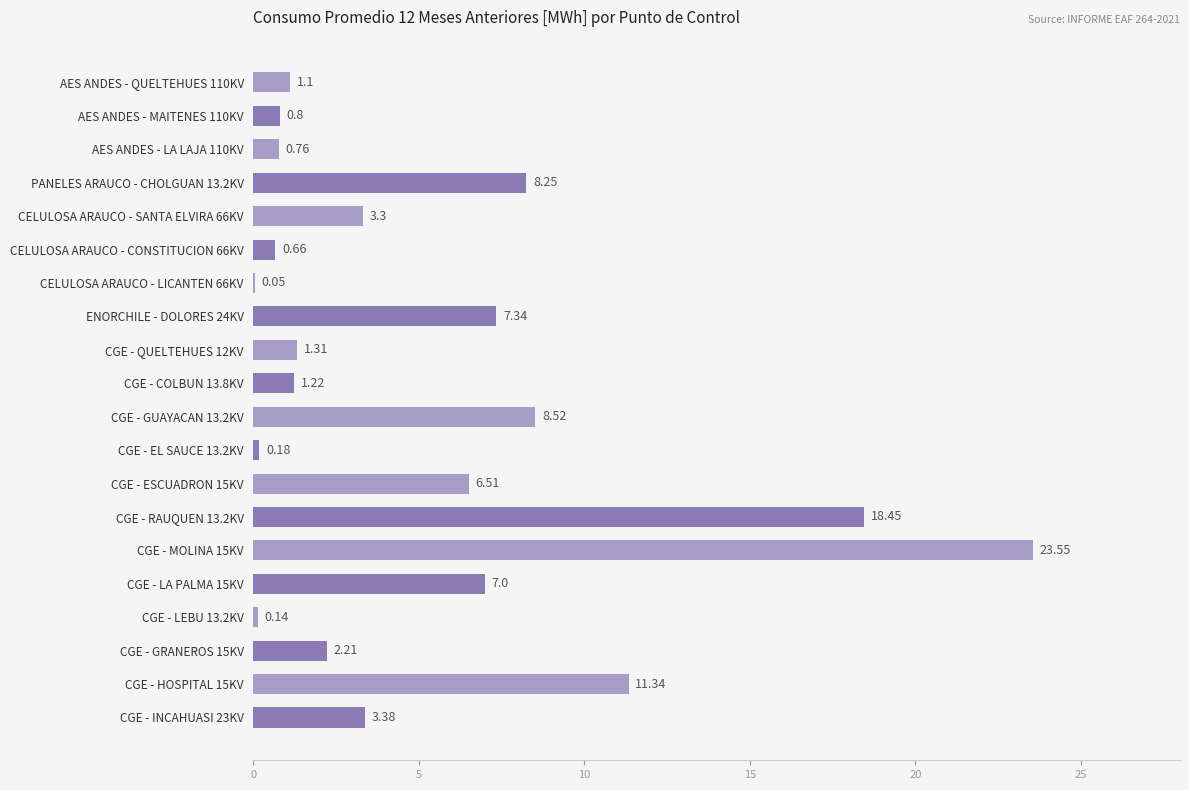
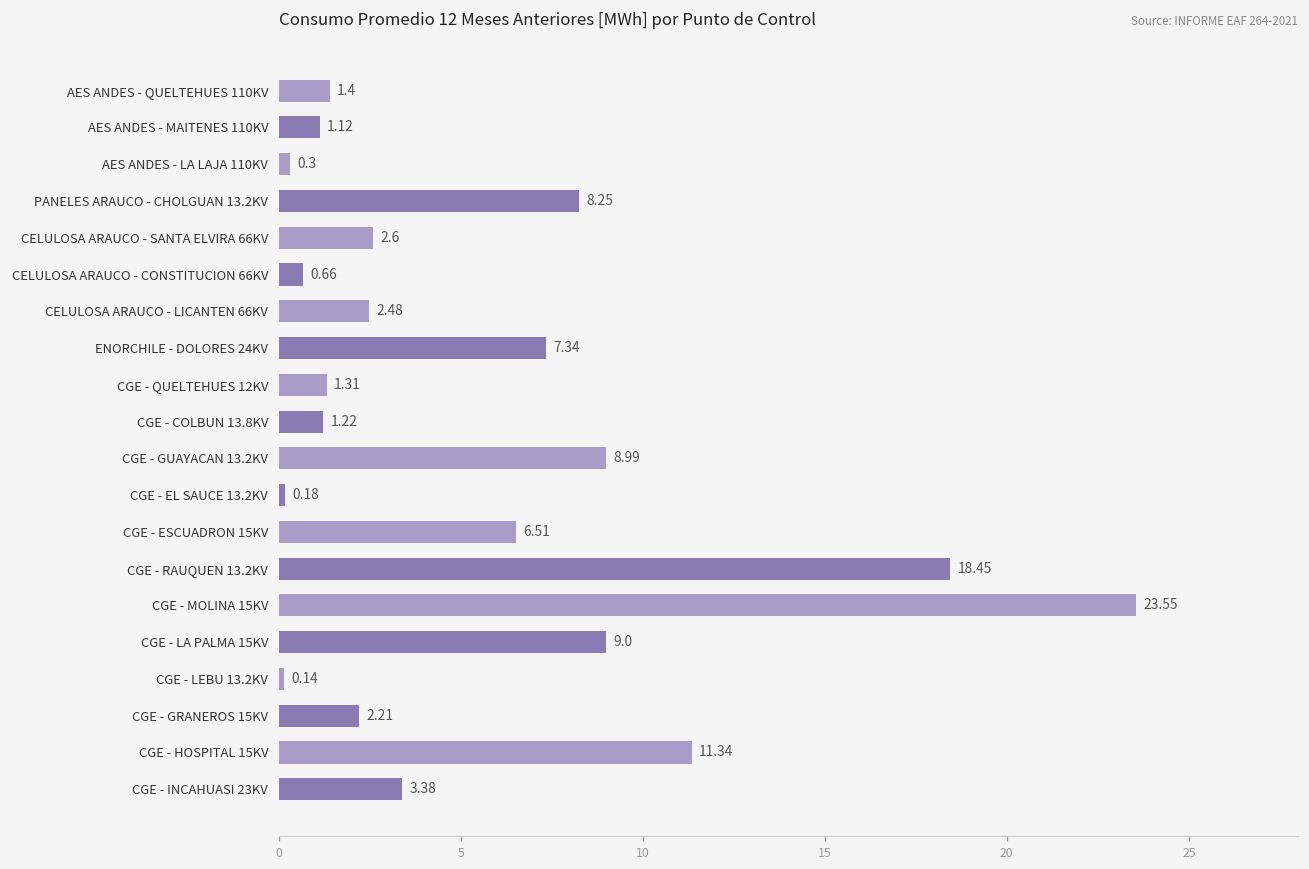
AES ANDES - QUELTEHUES 110KV: 1.1 -> 1.4
AES ANDES - MAITENES 110KV: 0.8 -> 1.12
AES ANDES - LA LAJA 110KV: 0.76 -> 0.3
CELULOSA ARAUCO - SANTA ELVIRA 66KV: 3.3 -> 2.6
CELULOSA ARAUCO - LICANTEN 66KV: 0.05 -> 2.48
CGE - GUAYACAN 13.2KV: 8.52 -> 8.99
CGE - LA PALMA 15KV: 7.0 -> 9.0
